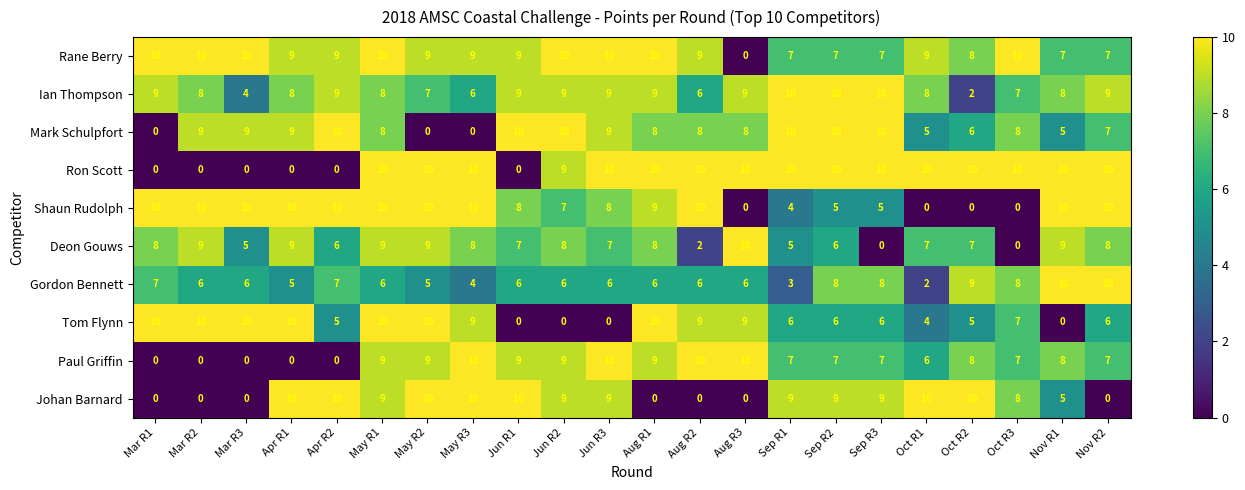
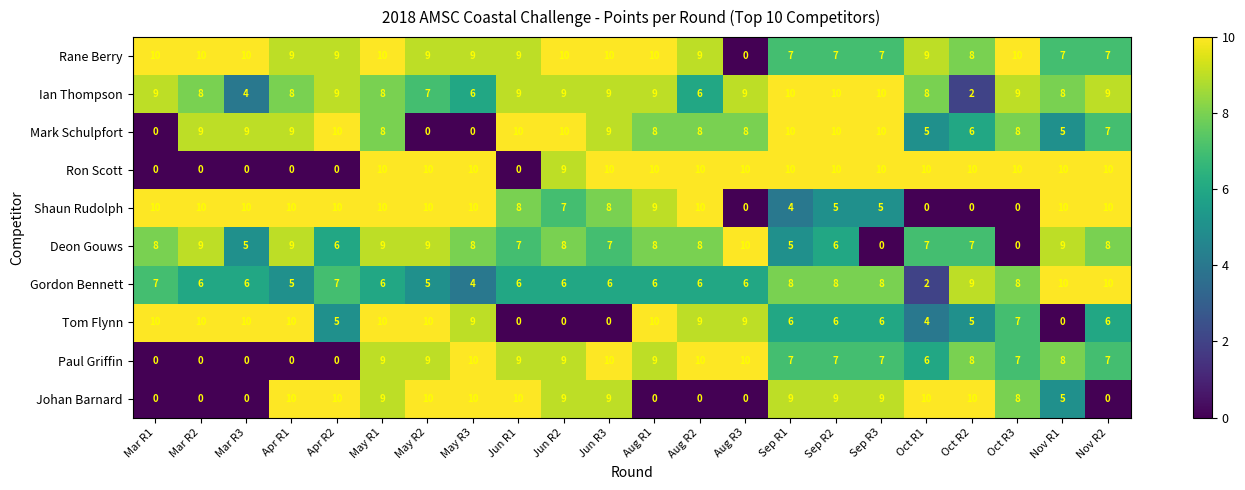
Ian Thompson, Oct R3: 7 -> 9
Deon Gouws, Aug R2: 2 -> 8
Gordon Bennett, Sep R1: 3 -> 8
